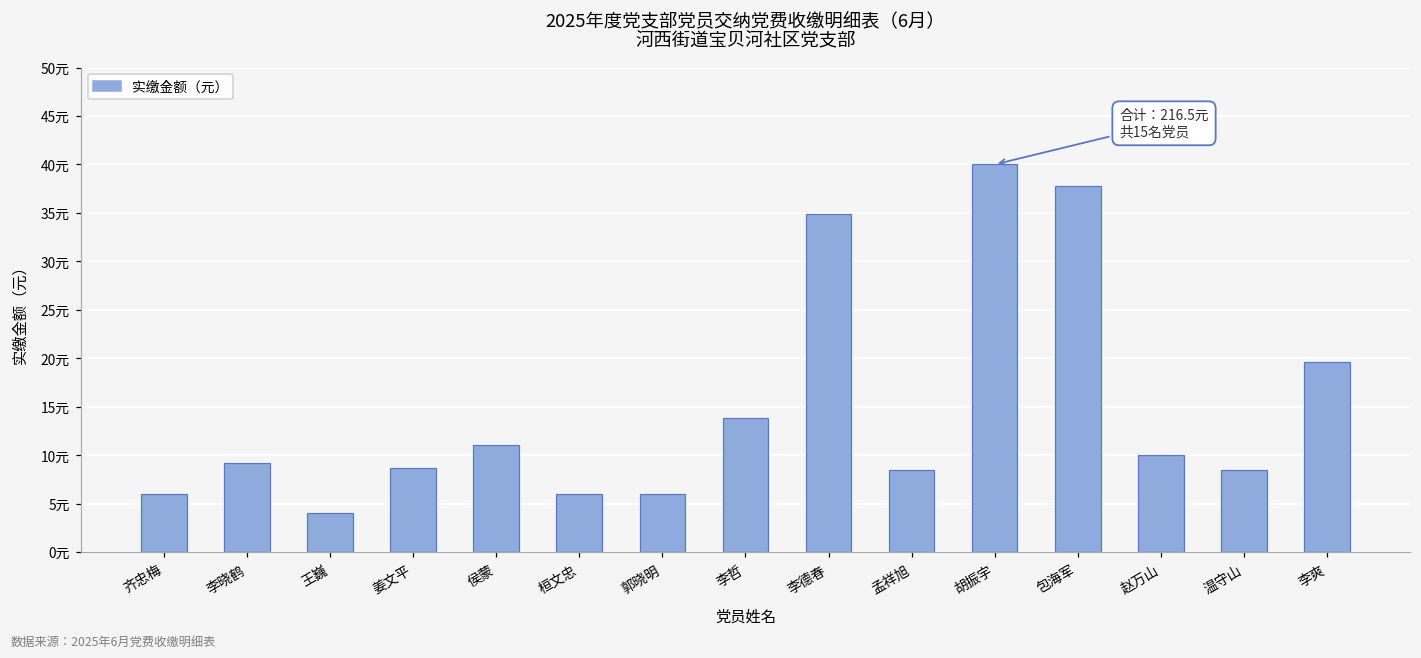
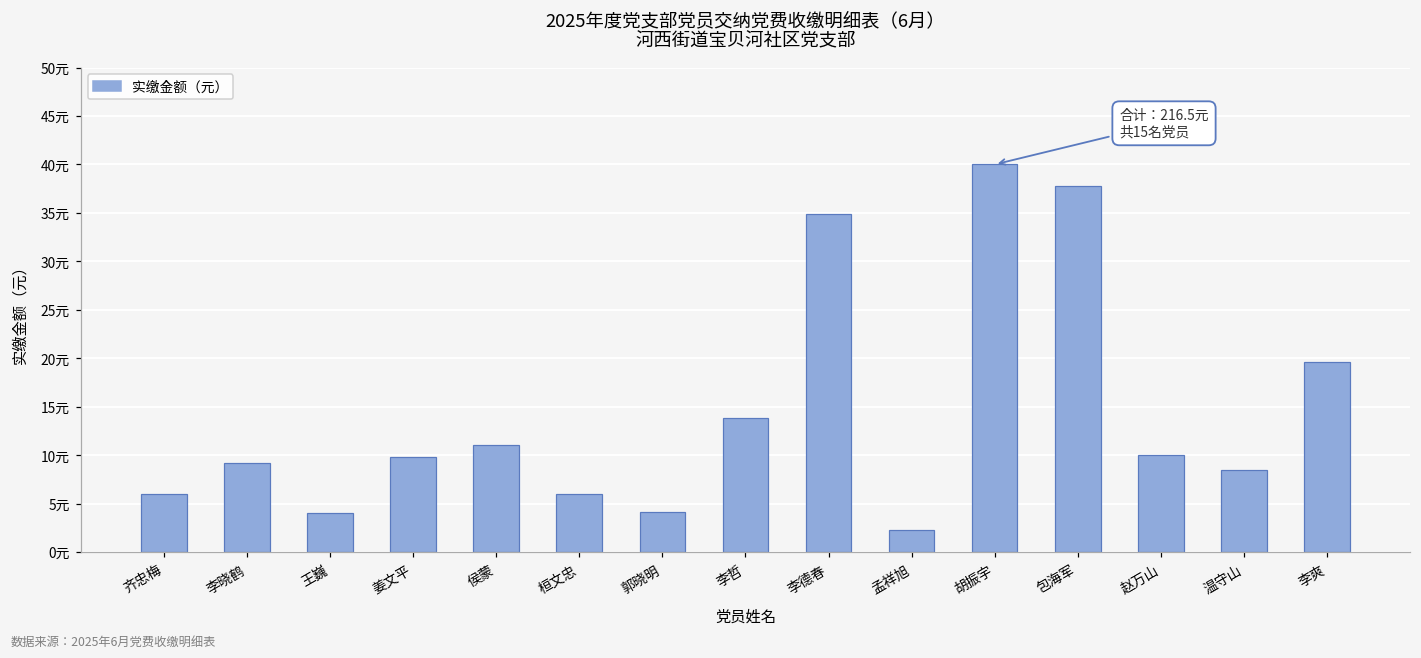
姜文平: 9元 -> 10元
郭晓明: 6元 -> 4元
孟祥旭: 9元 -> 2元
